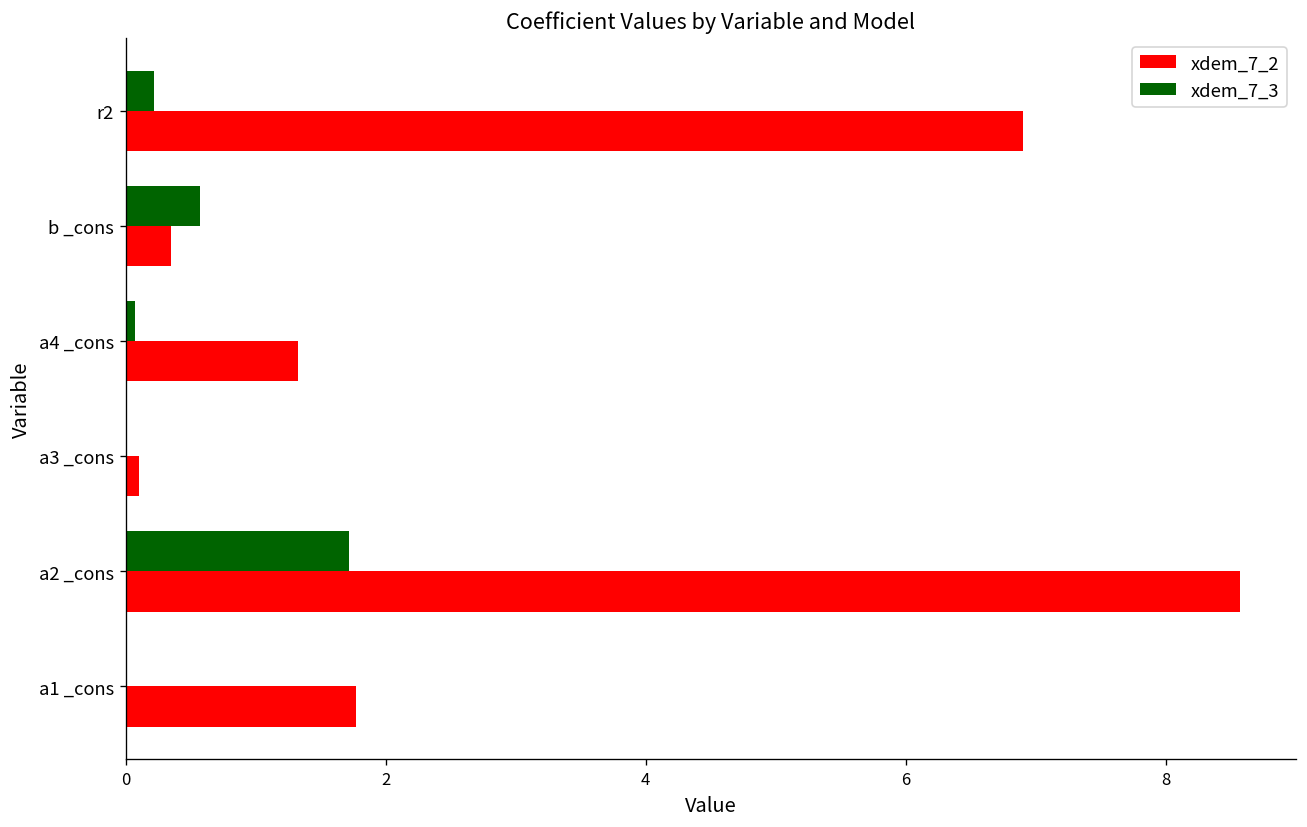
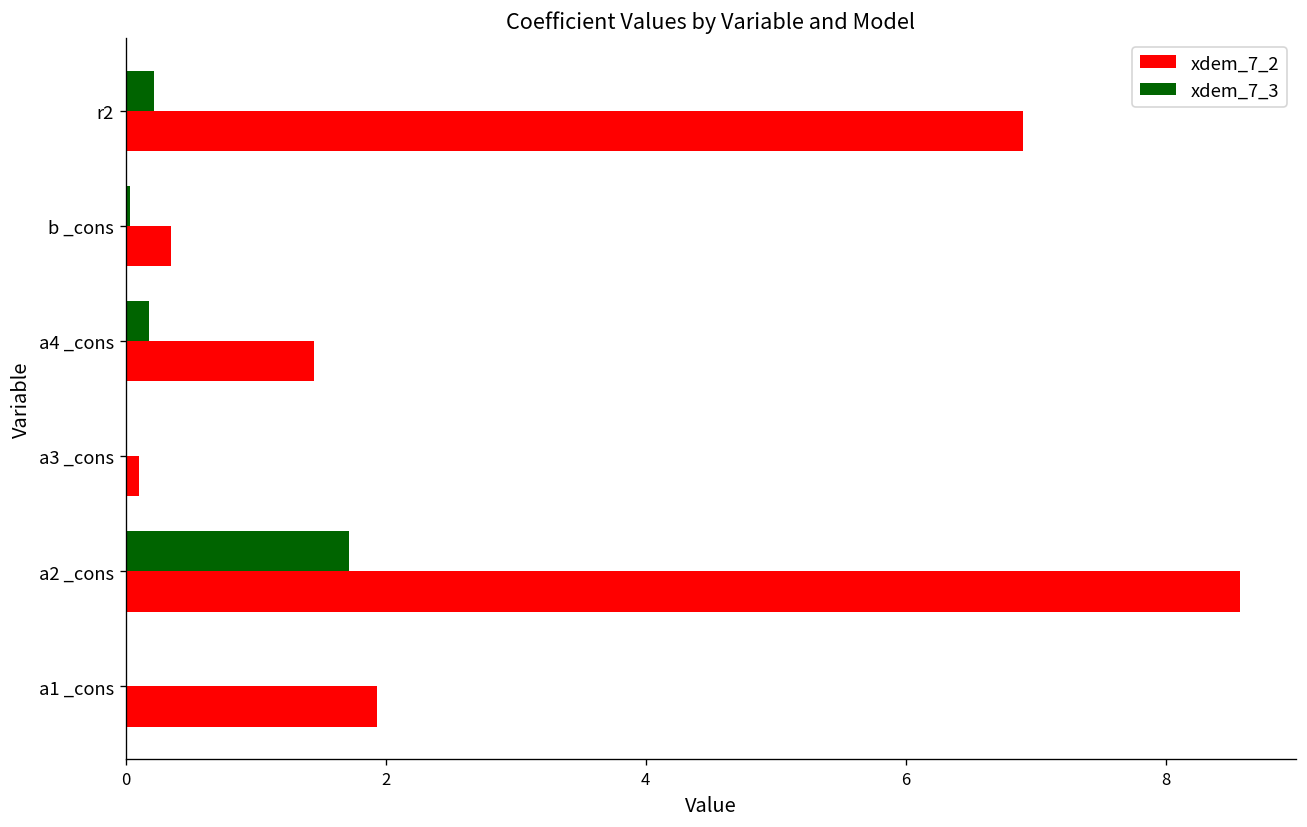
xdem_7_3, b _cons: 0.57 -> 0.03
xdem_7_3, a4 _cons: 0.07 -> 0.18
xdem_7_2, a4 _cons: 1.33 -> 1.45
xdem_7_2, a1 _cons: 1.78 -> 1.93
